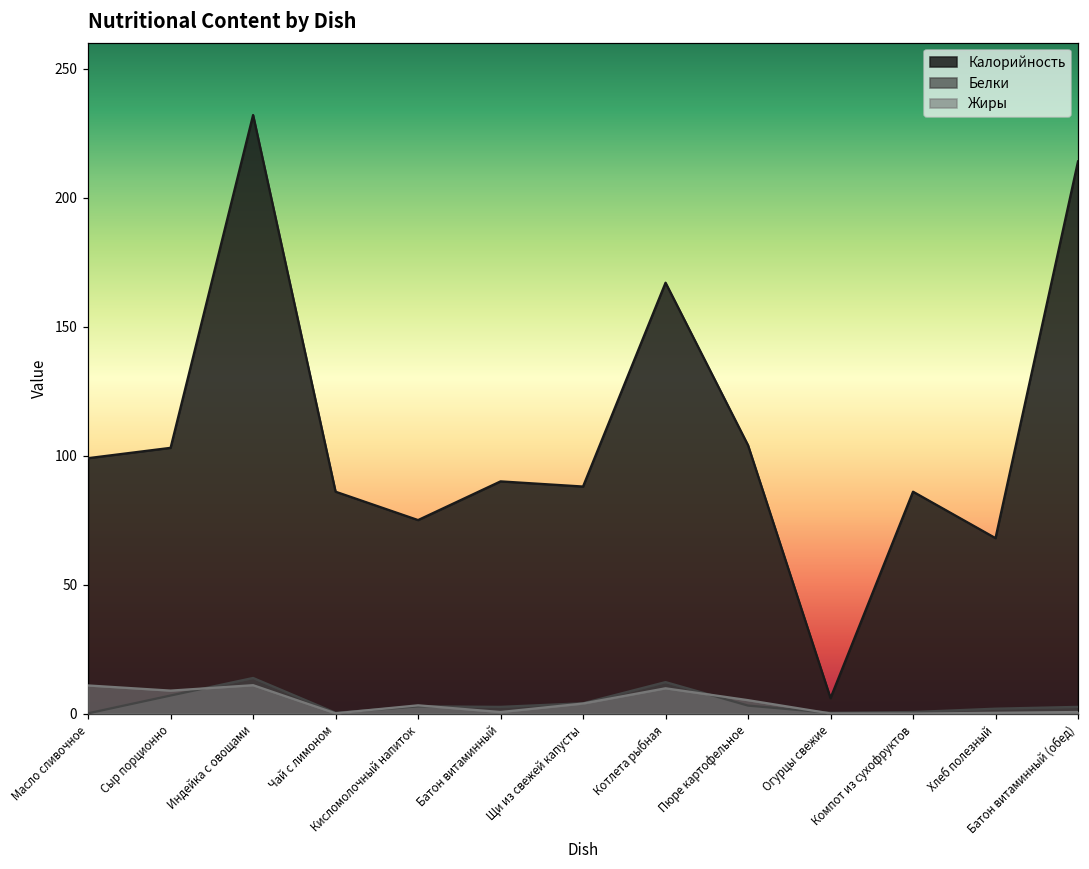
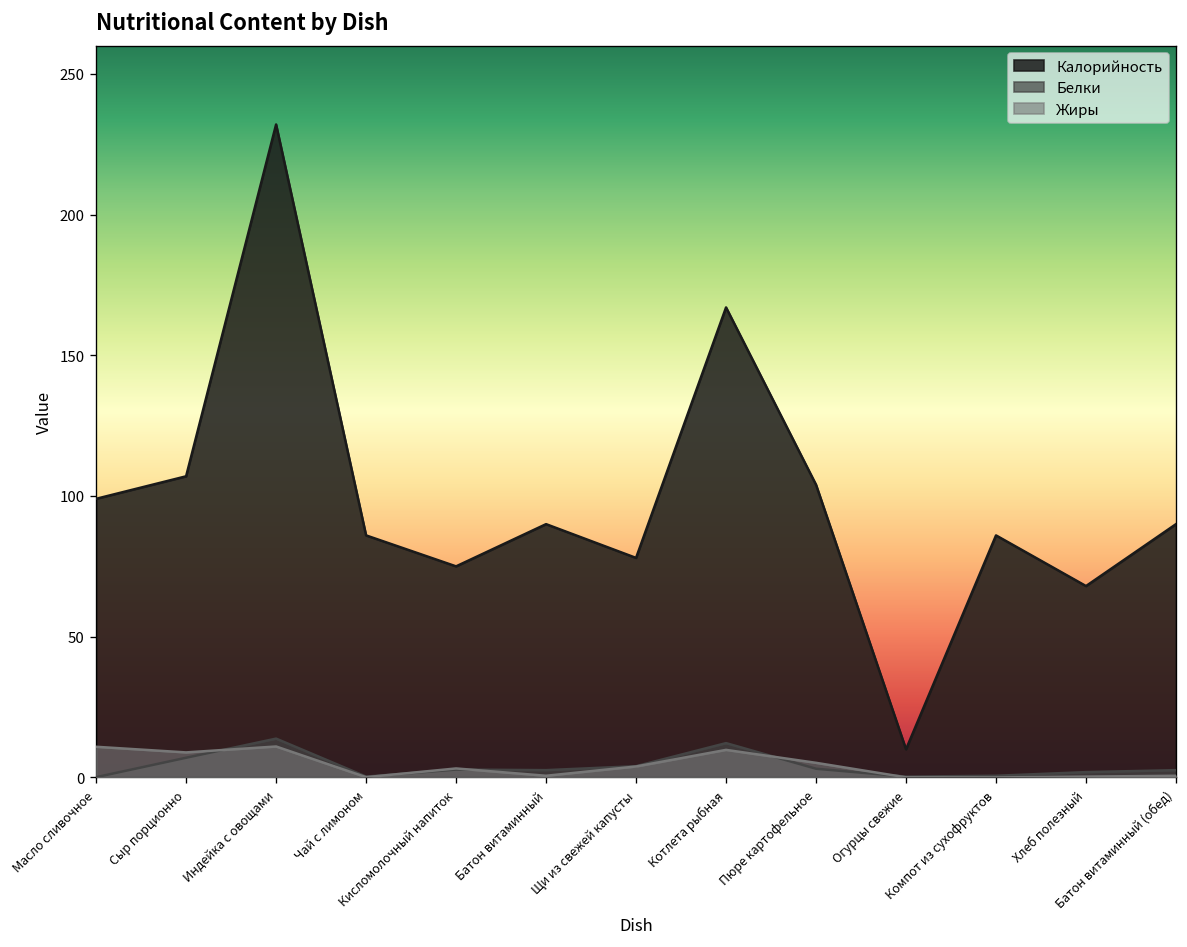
Калорийность, Сыр порционно: 103 -> 107
Калорийность, Щи из свежей капусты: 88 -> 78
Калорийность, Огурцы свежие: 6 -> 10
Калорийность, Батон витаминный (обед): 214 -> 90
